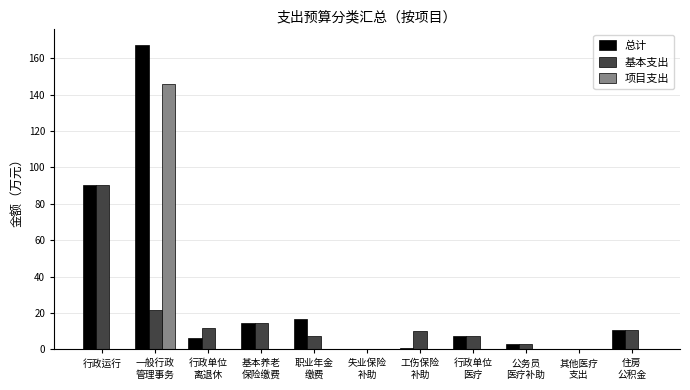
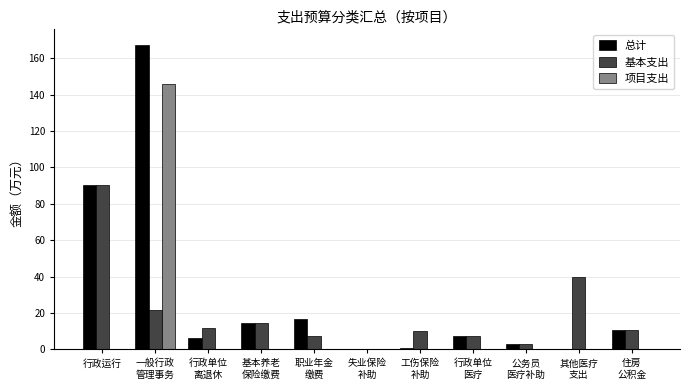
基本支出, 其他医疗 支出: 0 -> 40
